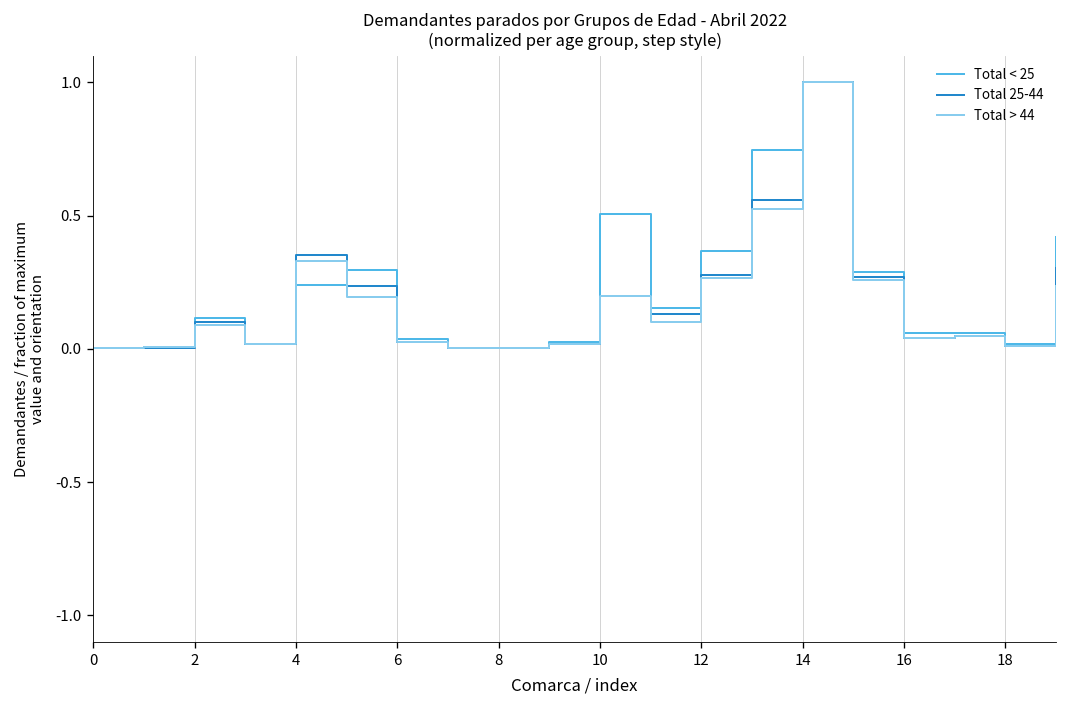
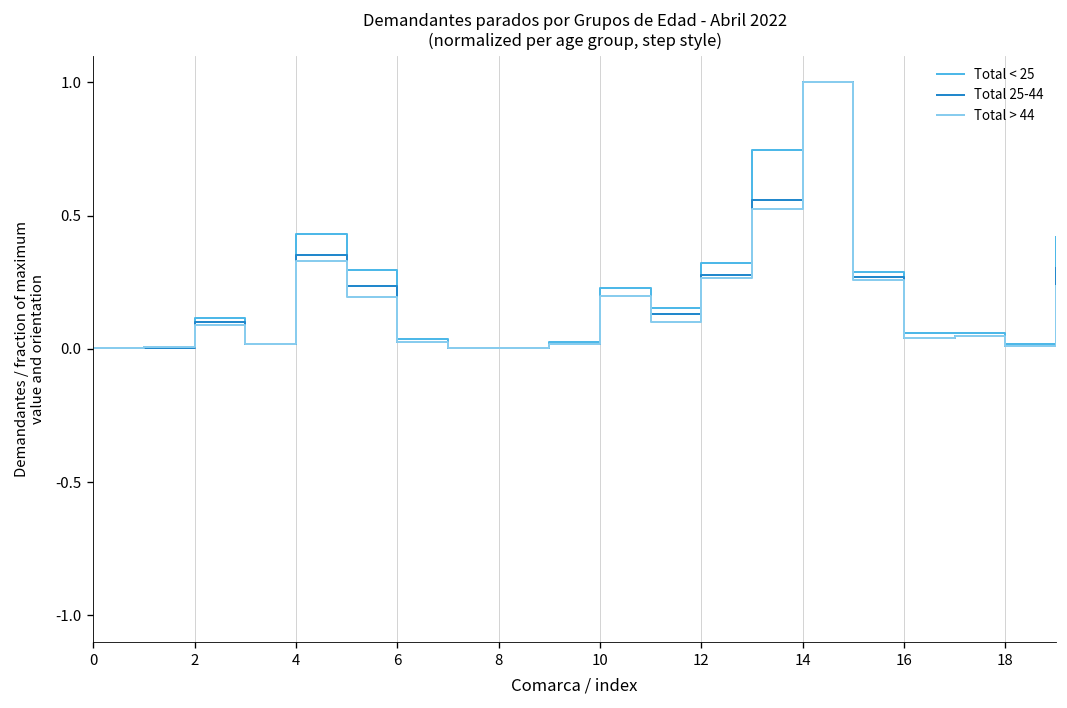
Total < 25, 4: 0.24 -> 0.43
Total < 25, 10: 0.51 -> 0.23
Total < 25, 12: 0.37 -> 0.32
